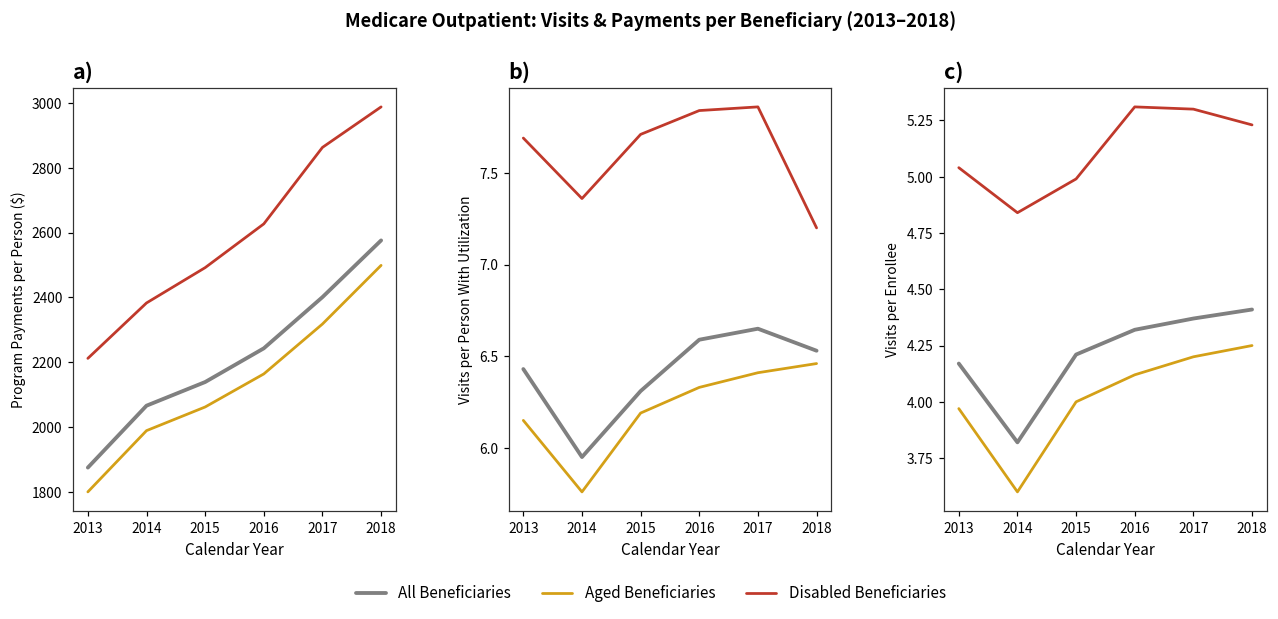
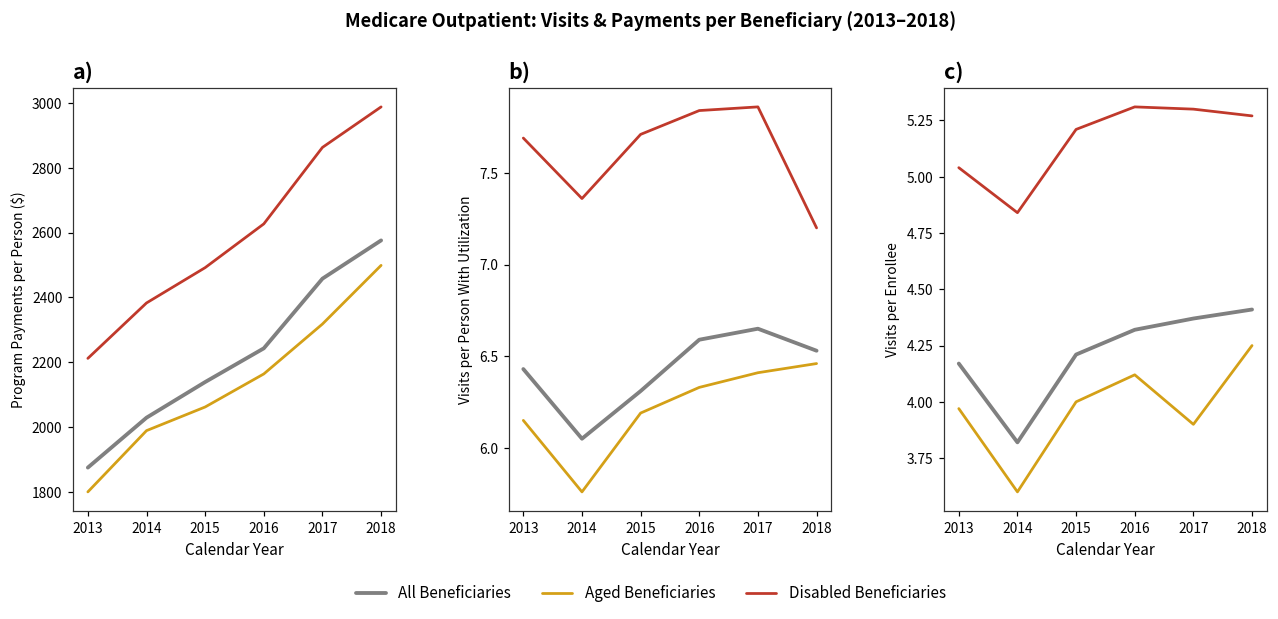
a), All Beneficiaries, 2014: 2070 -> 2030
a), All Beneficiaries, 2017: 2400 -> 2460
b), All Beneficiaries, 2014: 5.95 -> 6.05
c), Disabled Beneficiaries, 2015: 4.99 -> 5.21
c), Aged Beneficiaries, 2017: 4.2 -> 3.9
c), Disabled Beneficiaries, 2018: 5.23 -> 5.27
